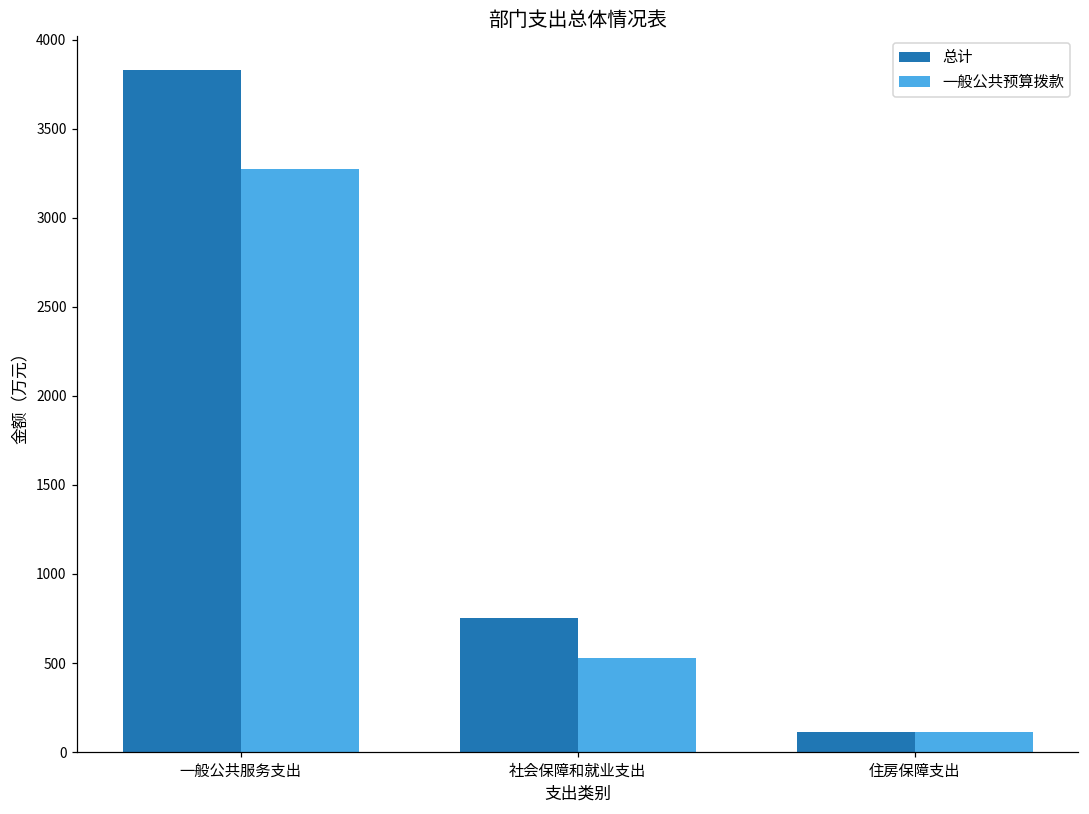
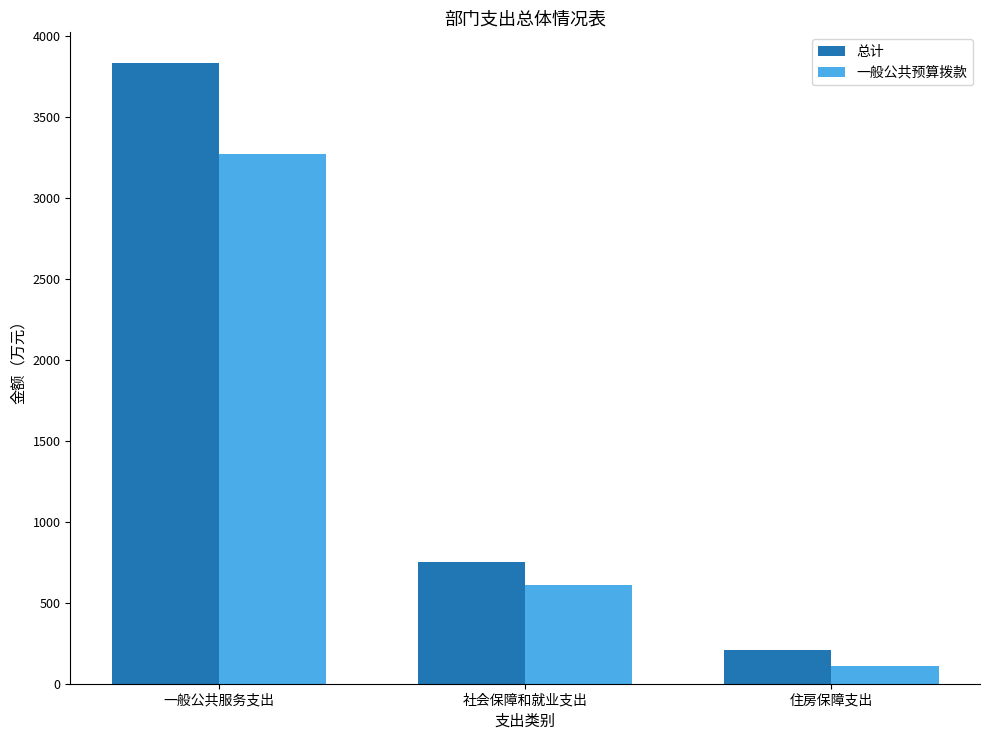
一般公共预算拨款, 社会保障和就业支出: 530 -> 610
总计, 住房保障支出: 120 -> 210
